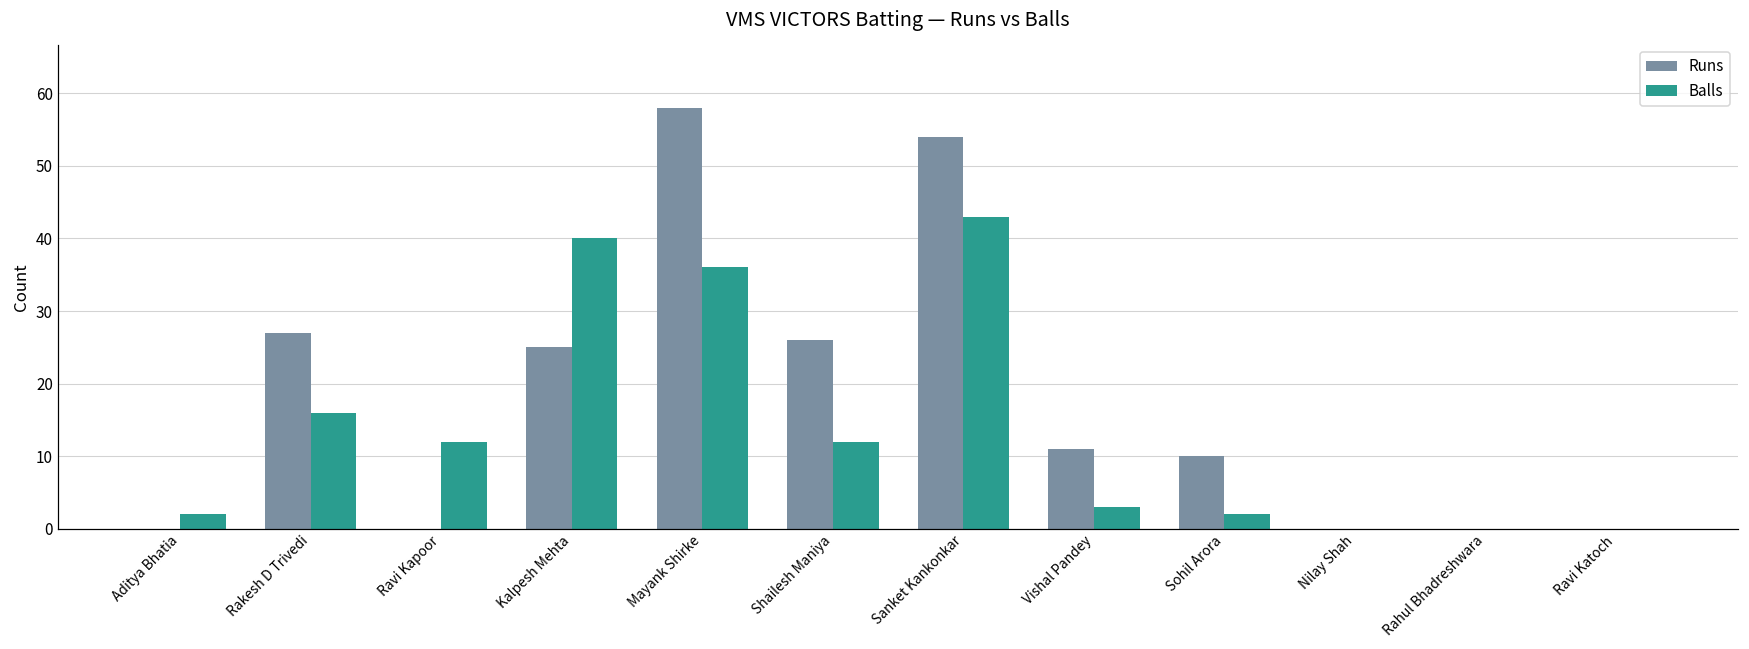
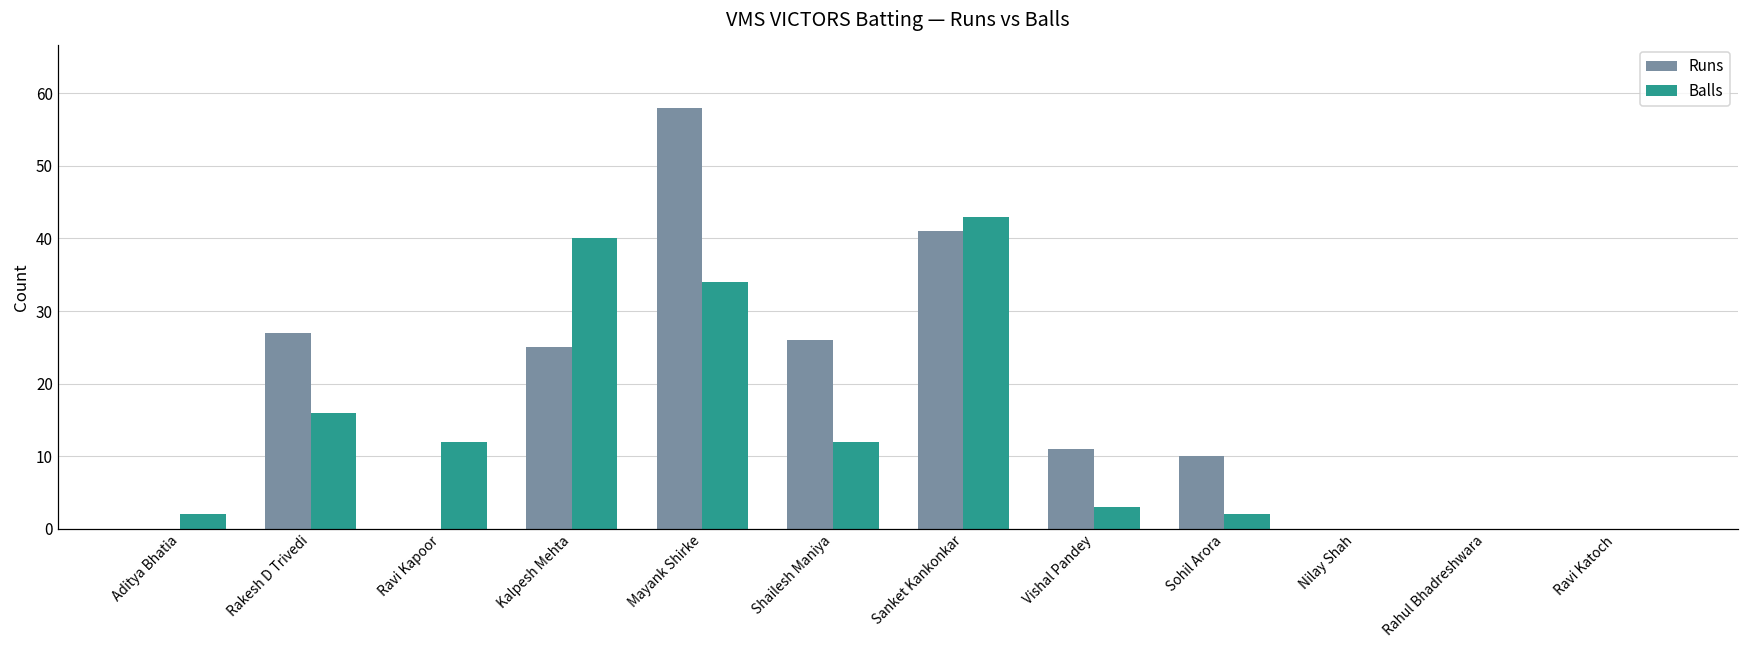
Balls, Mayank Shirke: 36 -> 34
Runs, Sanket Kankonkar: 54 -> 41
